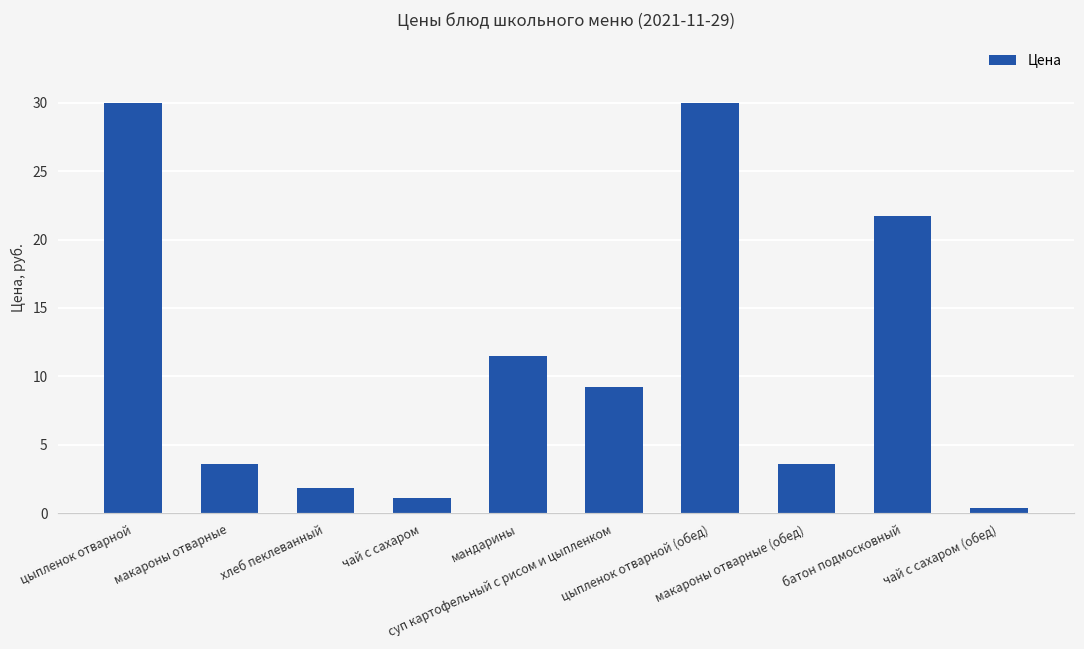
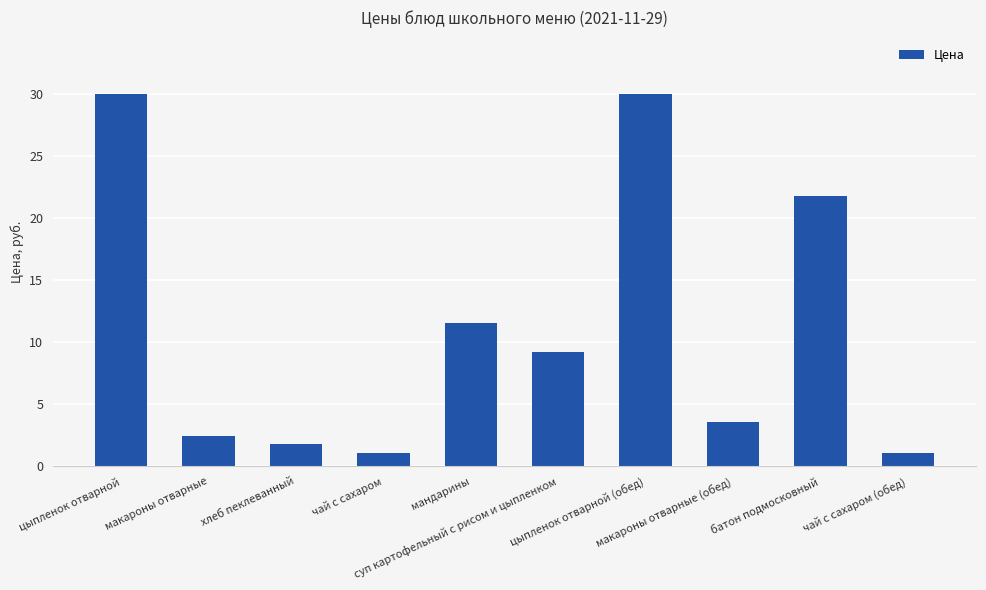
макароны отварные: 3.6 -> 2.5
чай с сахаром (обед): 0.4 -> 1.1
